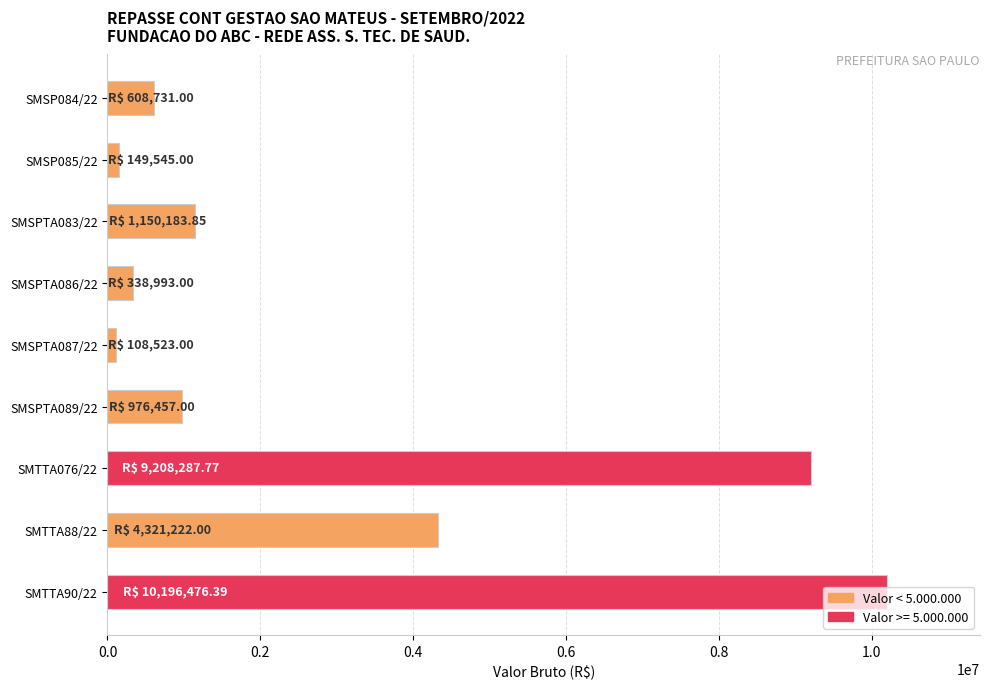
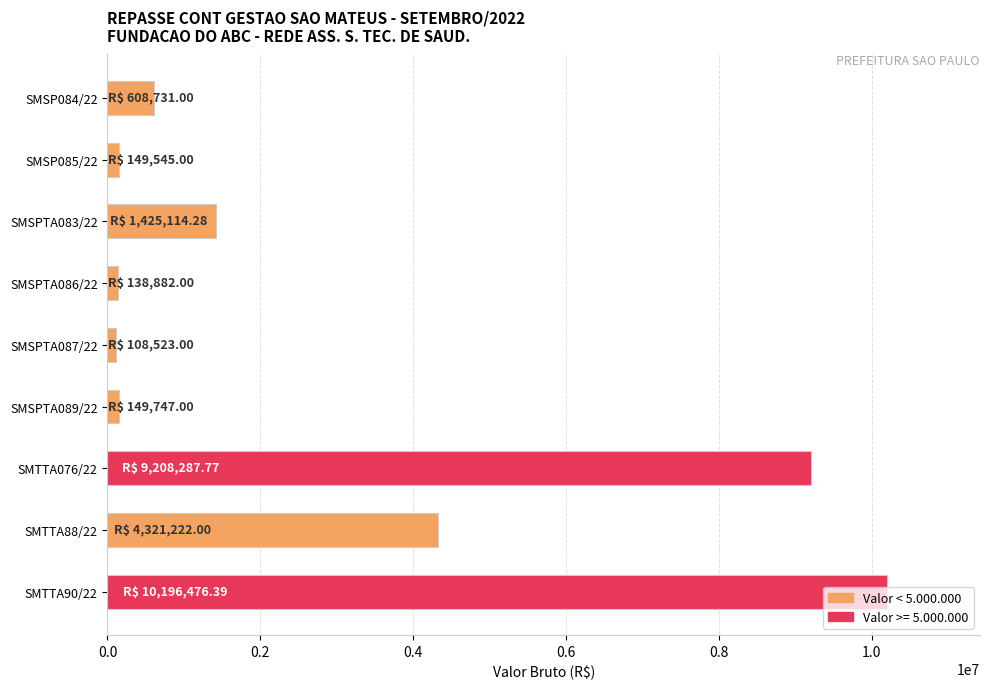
SMSPTA083/22: 1,150,183.85 -> 1,425,114.28
SMSPTA086/22: 338,993.00 -> 138,882.00
SMSPTA089/22: 976,457.00 -> 149,747.00
